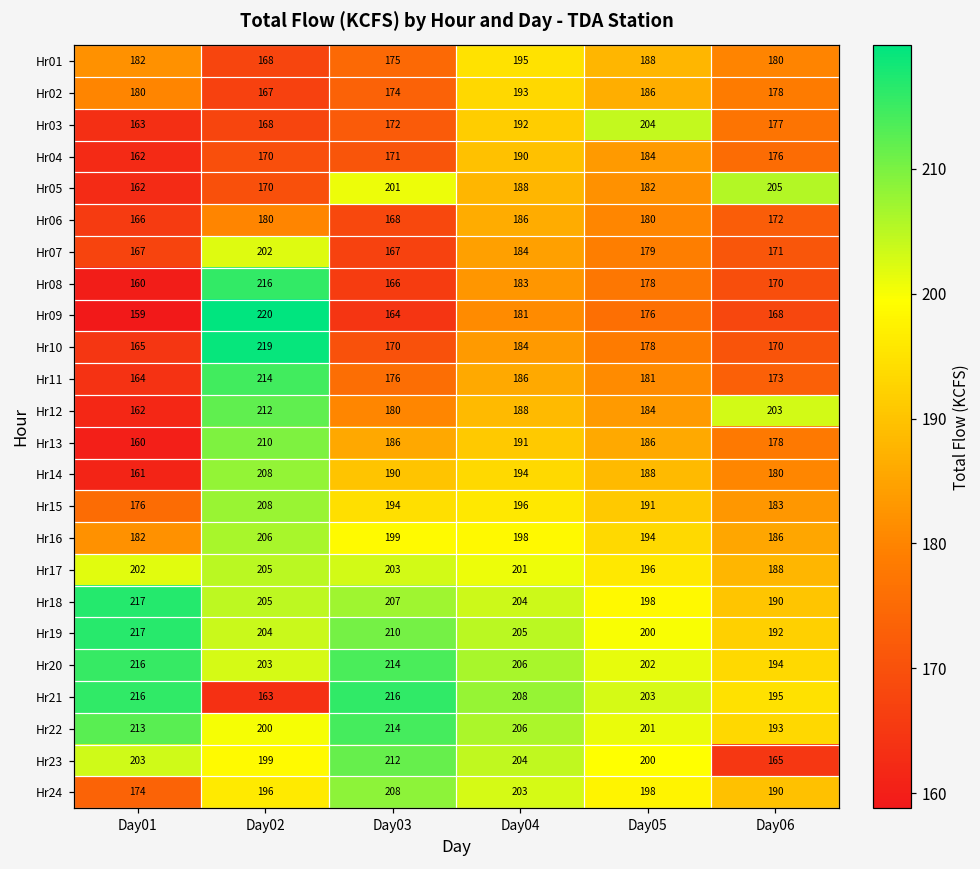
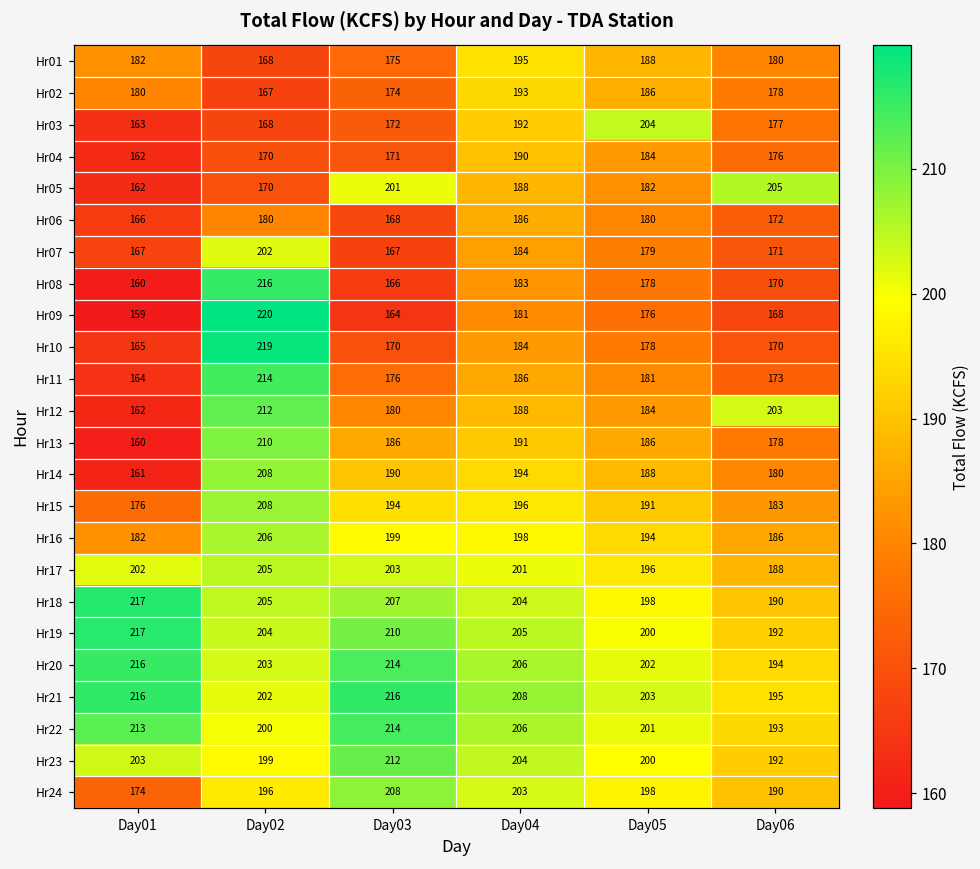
Hr21, Day02: 163 -> 202
Hr23, Day06: 165 -> 192
